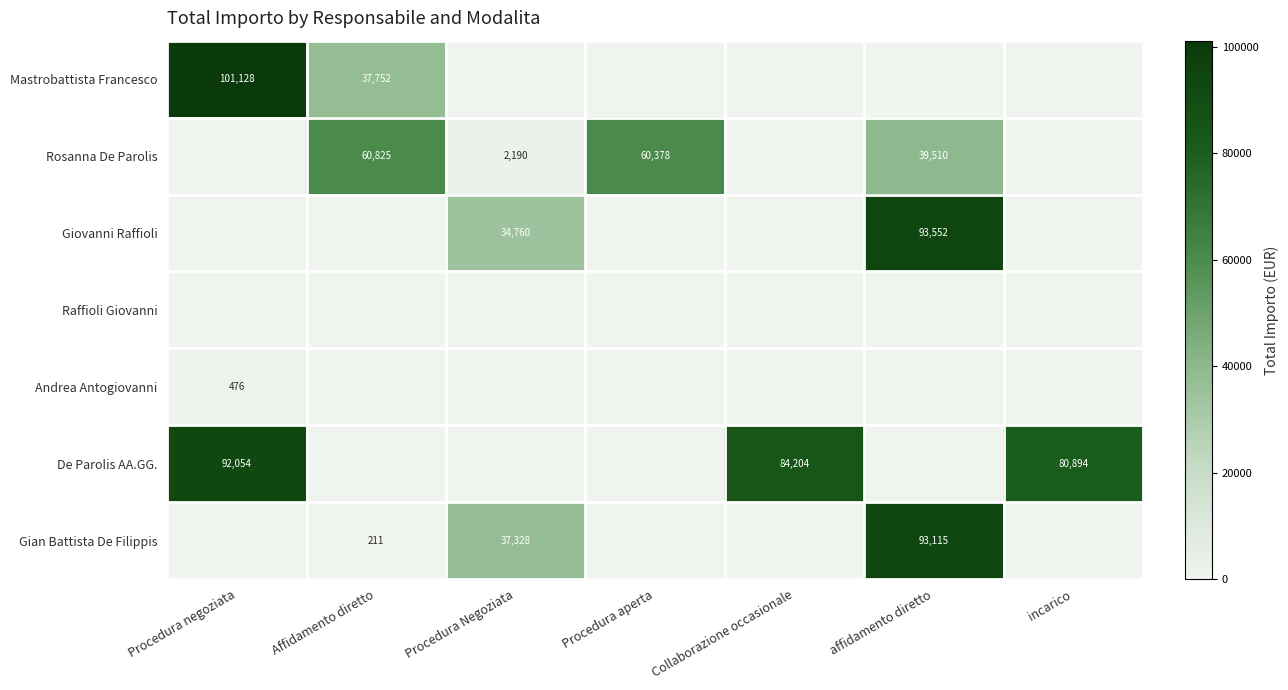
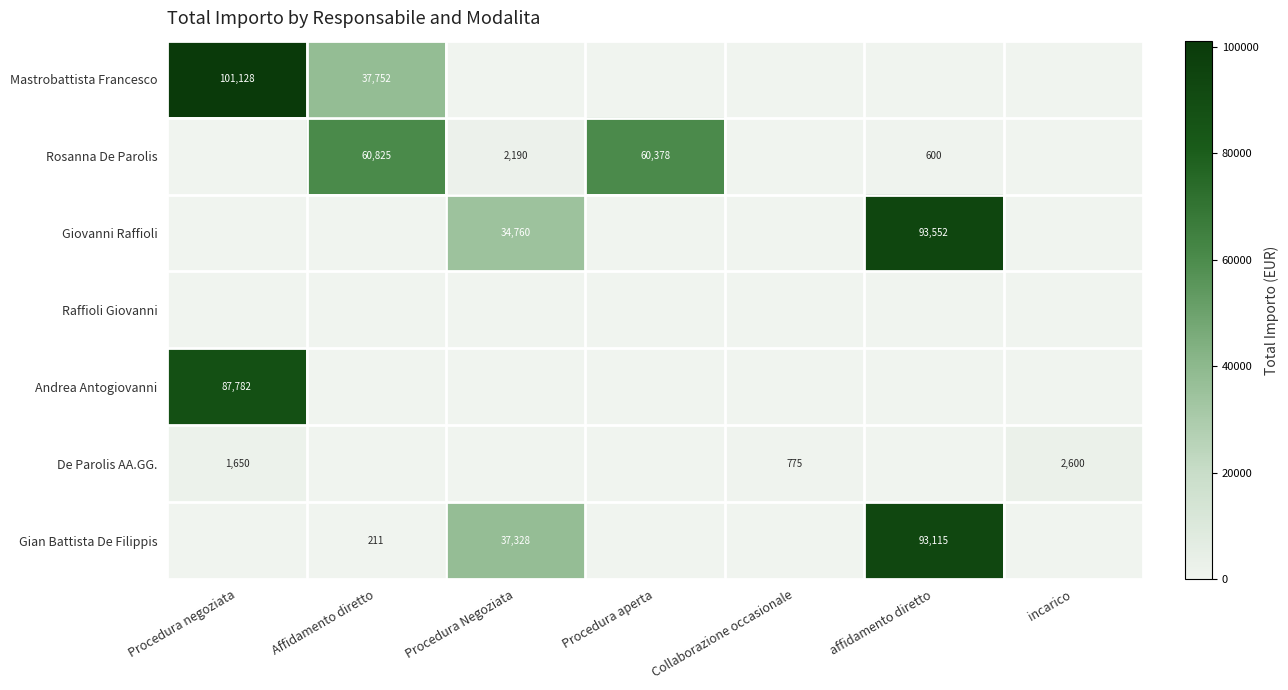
Rosanna De Parolis, affidamento diretto: 39,510 -> 600
Andrea Antogiovanni, Procedura negoziata: 476 -> 87,782
De Parolis AA.GG., Procedura negoziata: 92,054 -> 1,650
De Parolis AA.GG., Collaborazione occasionale: 84,204 -> 775
De Parolis AA.GG., incarico: 80,894 -> 2,600
